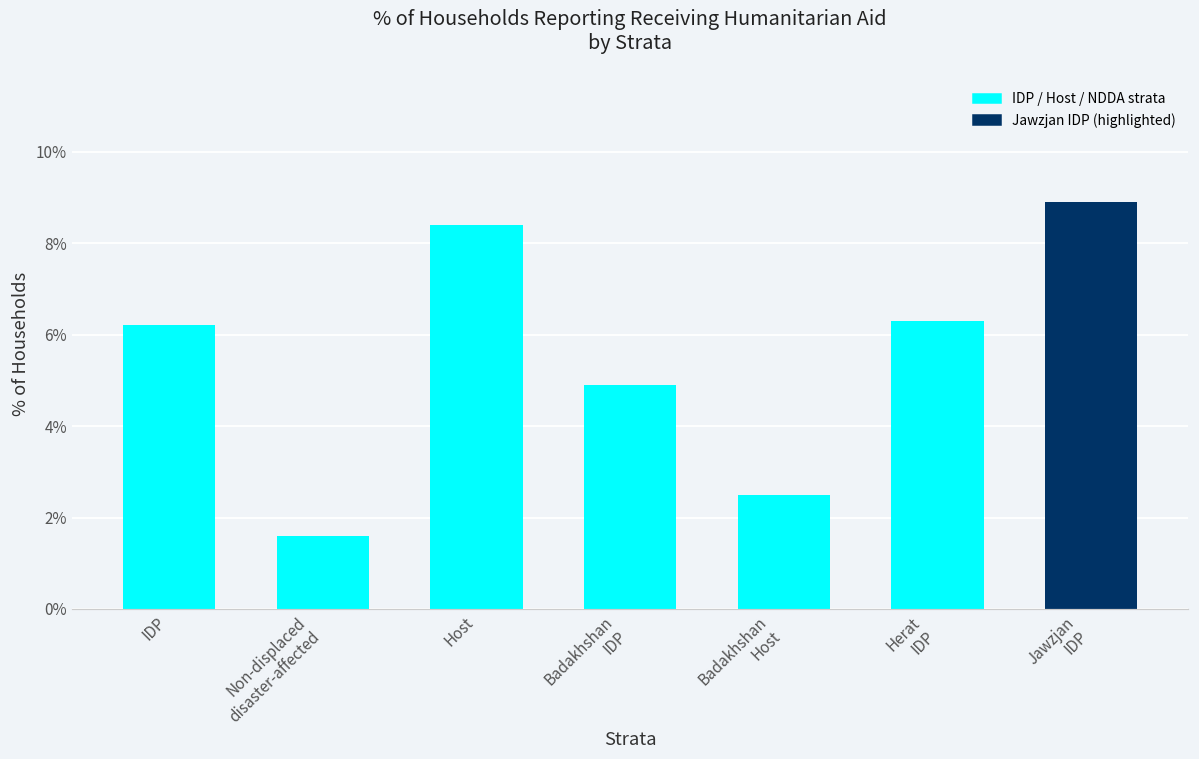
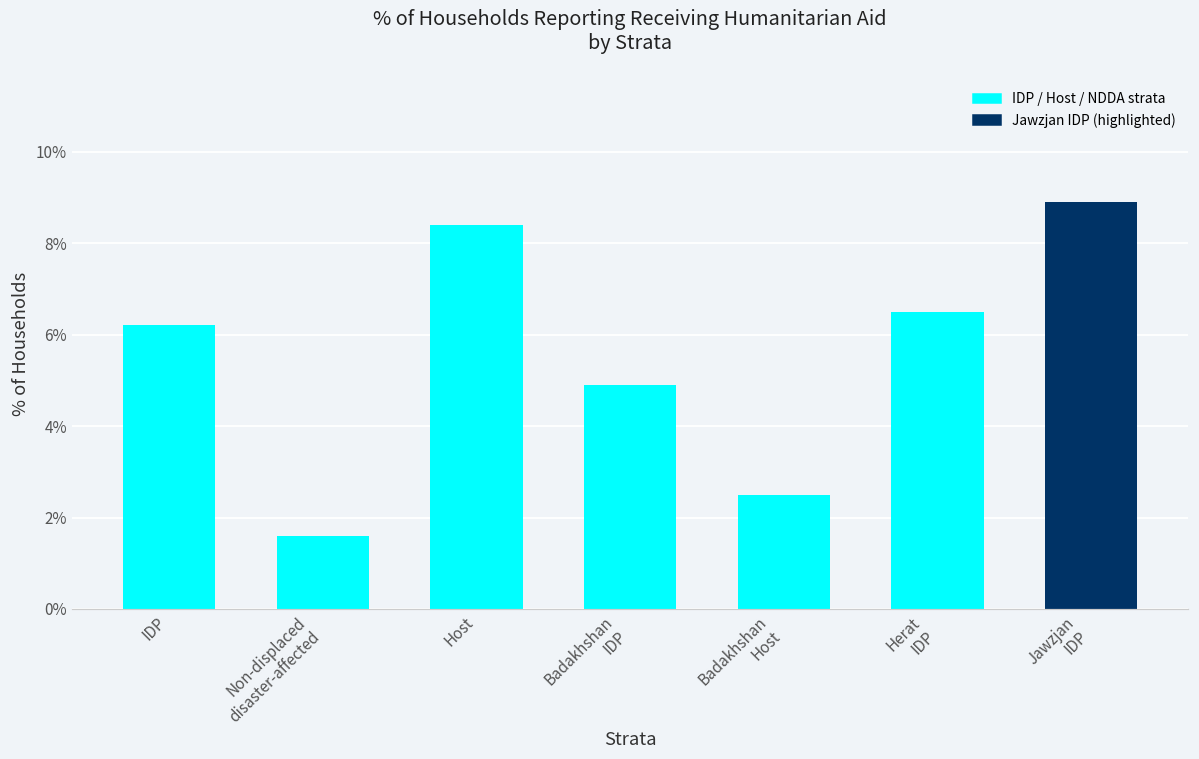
Herat IDP: 6.3% -> 6.5%
